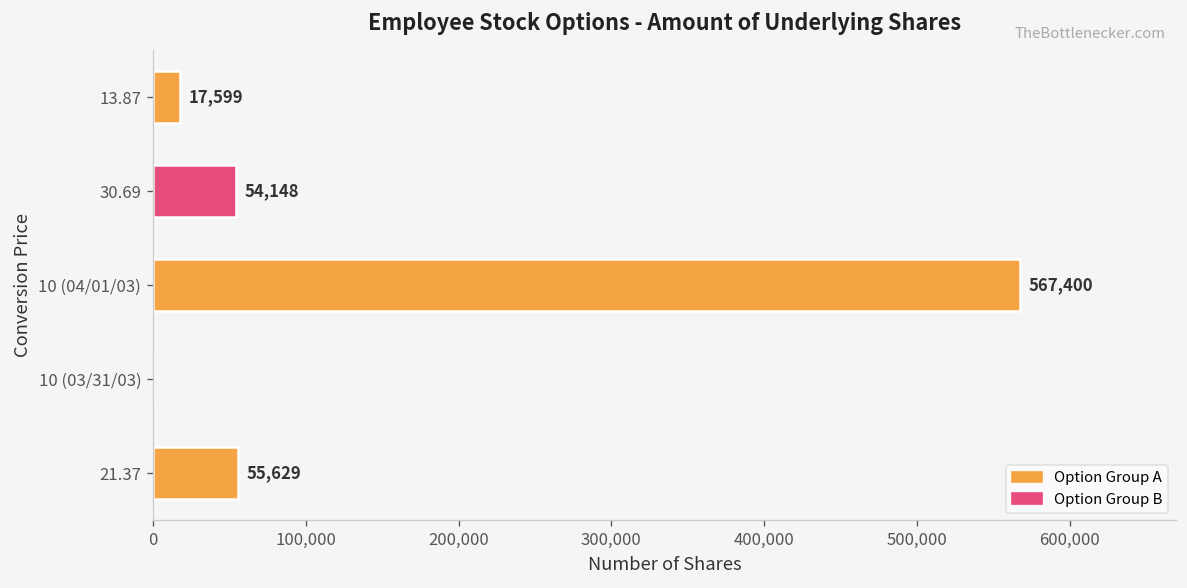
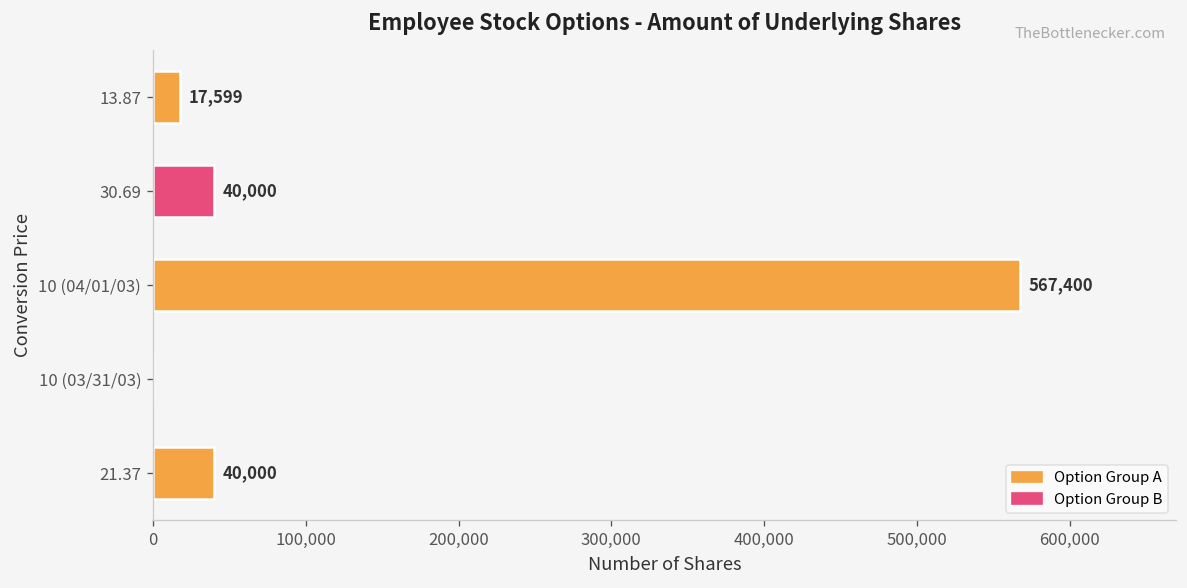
30.69: 54,148 -> 40,000
21.37: 55,629 -> 40,000
